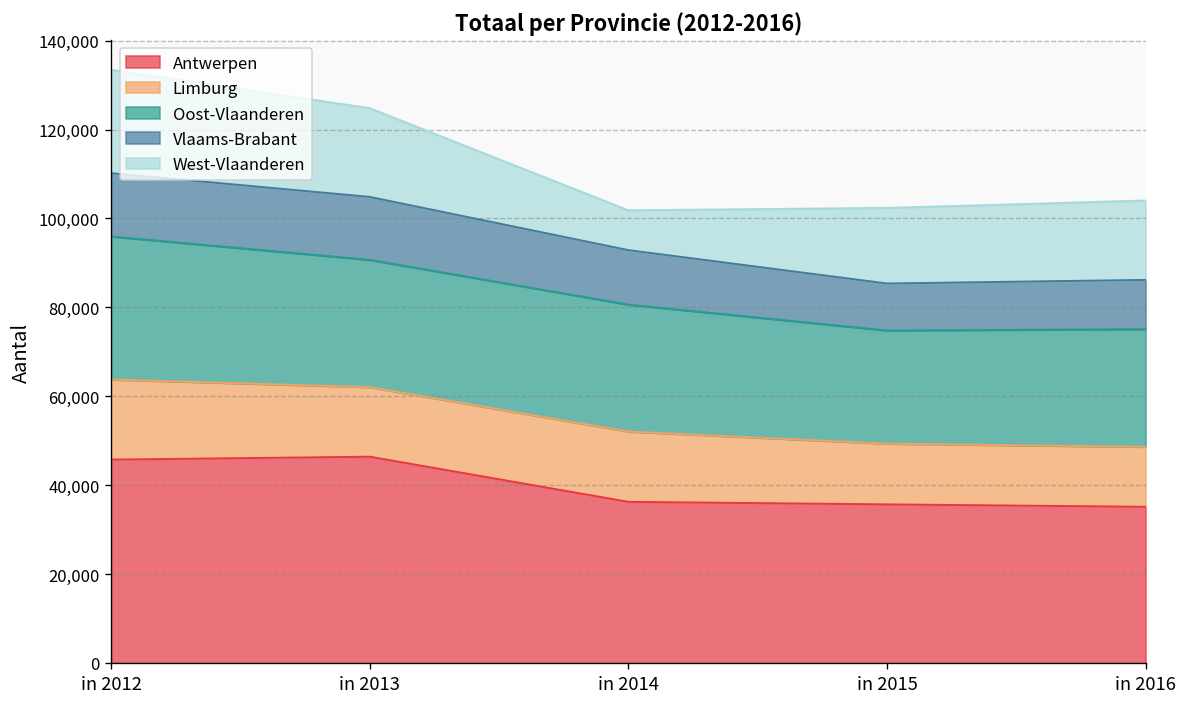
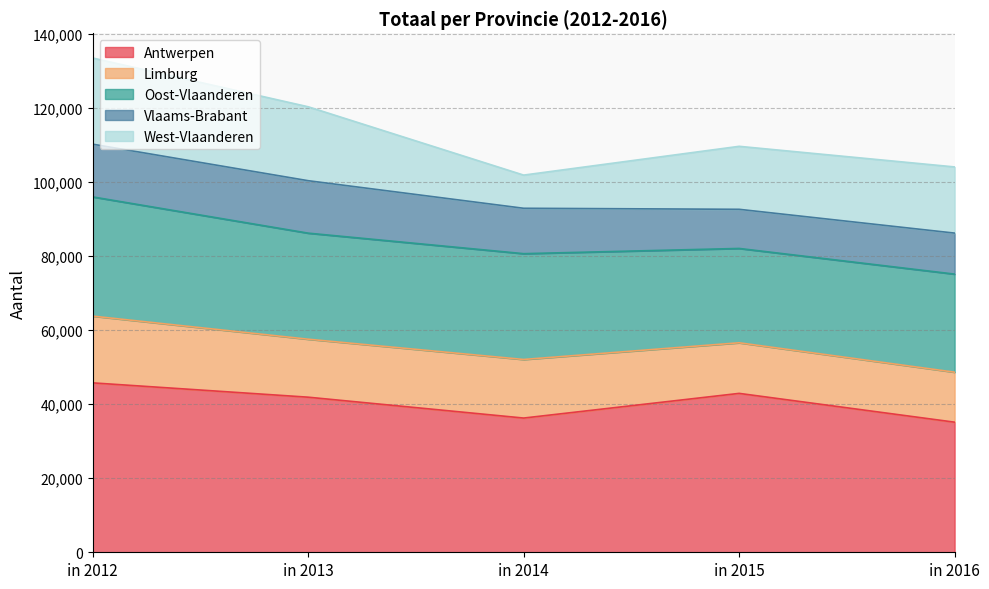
Antwerpen, in 2013: 46,000 -> 42,000
Antwerpen, in 2015: 36,000 -> 43,000
